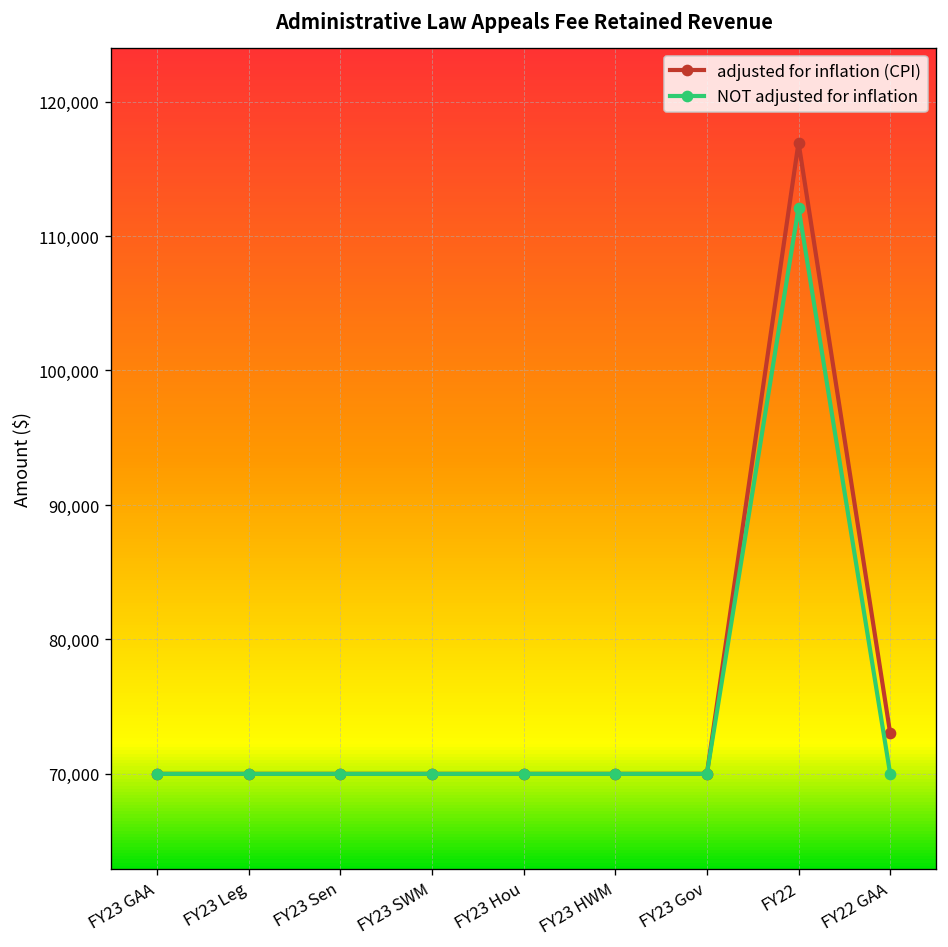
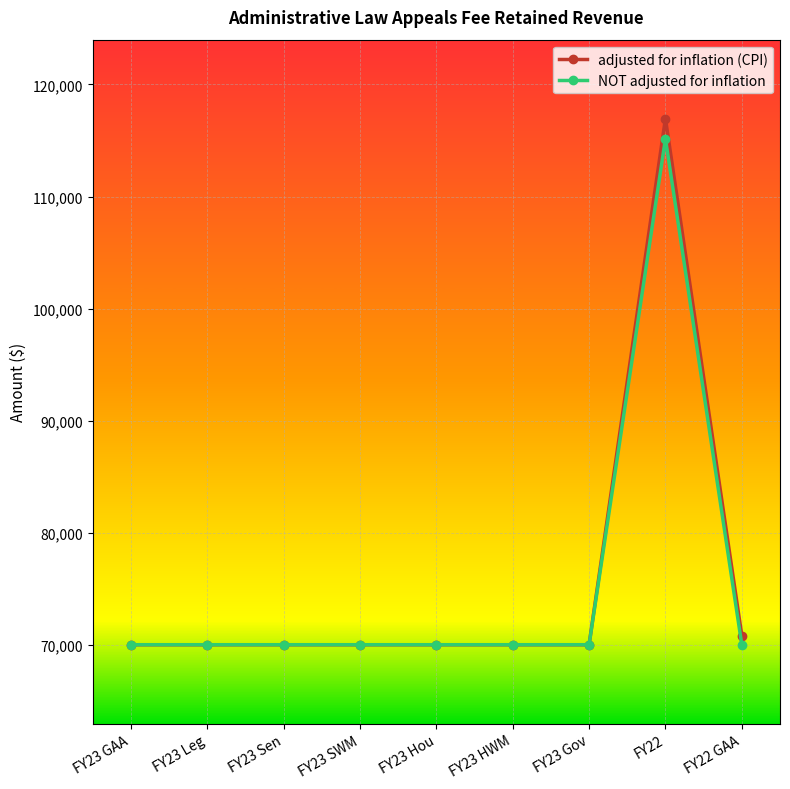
NOT adjusted for inflation, FY22: 112,100 -> 115,100
adjusted for inflation (CPI), FY22 GAA: 73,000 -> 70,800
